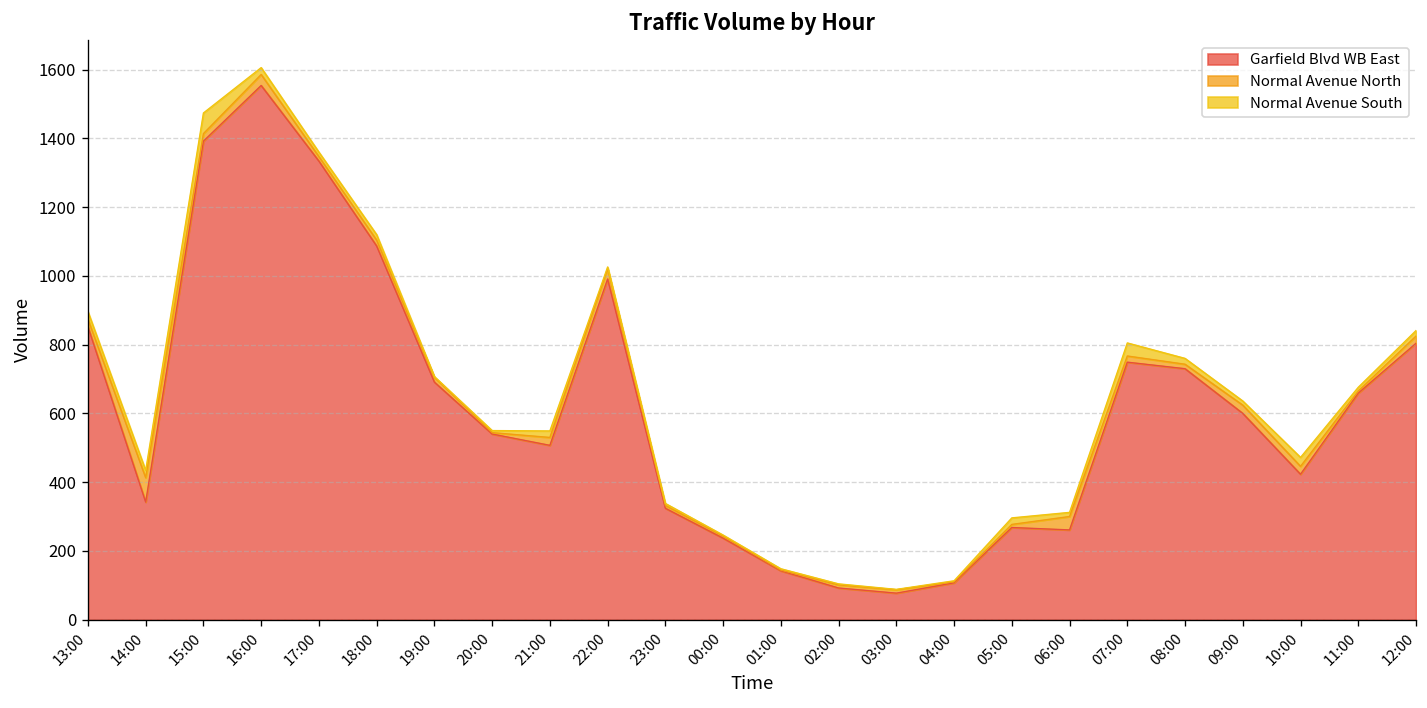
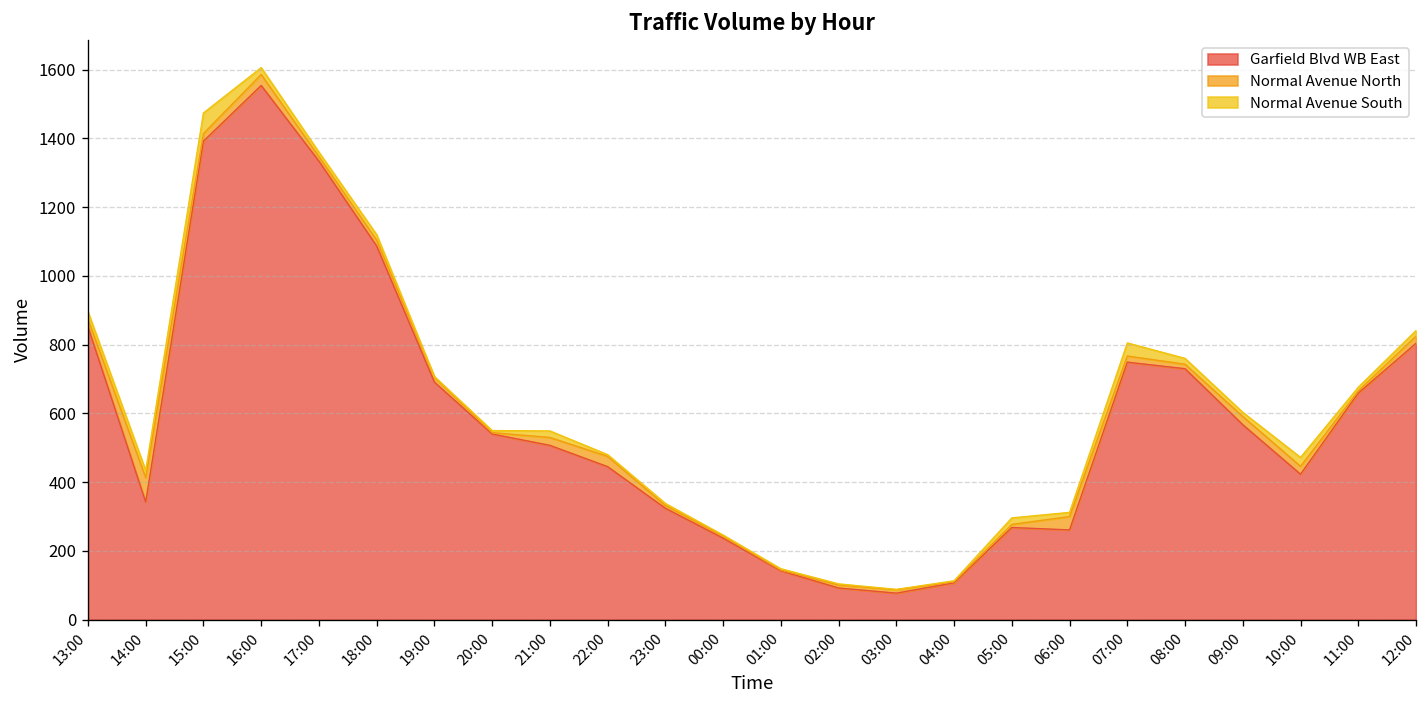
Garfield Blvd WB East, 22:00: 990 -> 450
Garfield Blvd WB East, 09:00: 600 -> 570
